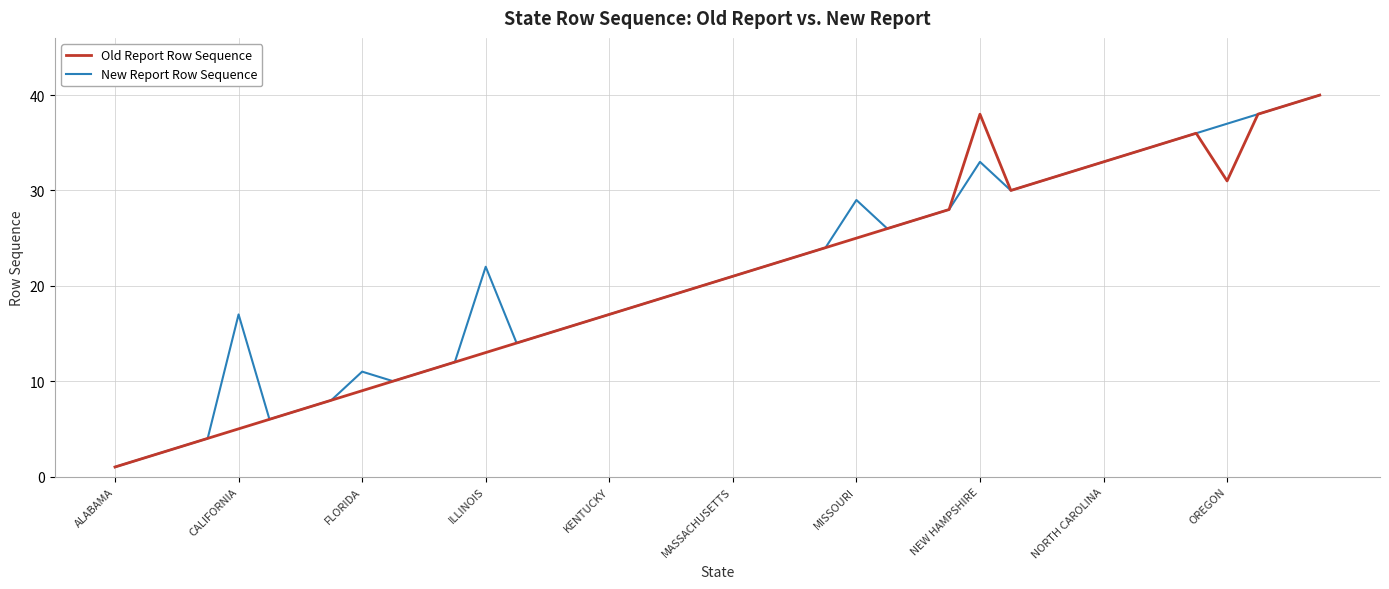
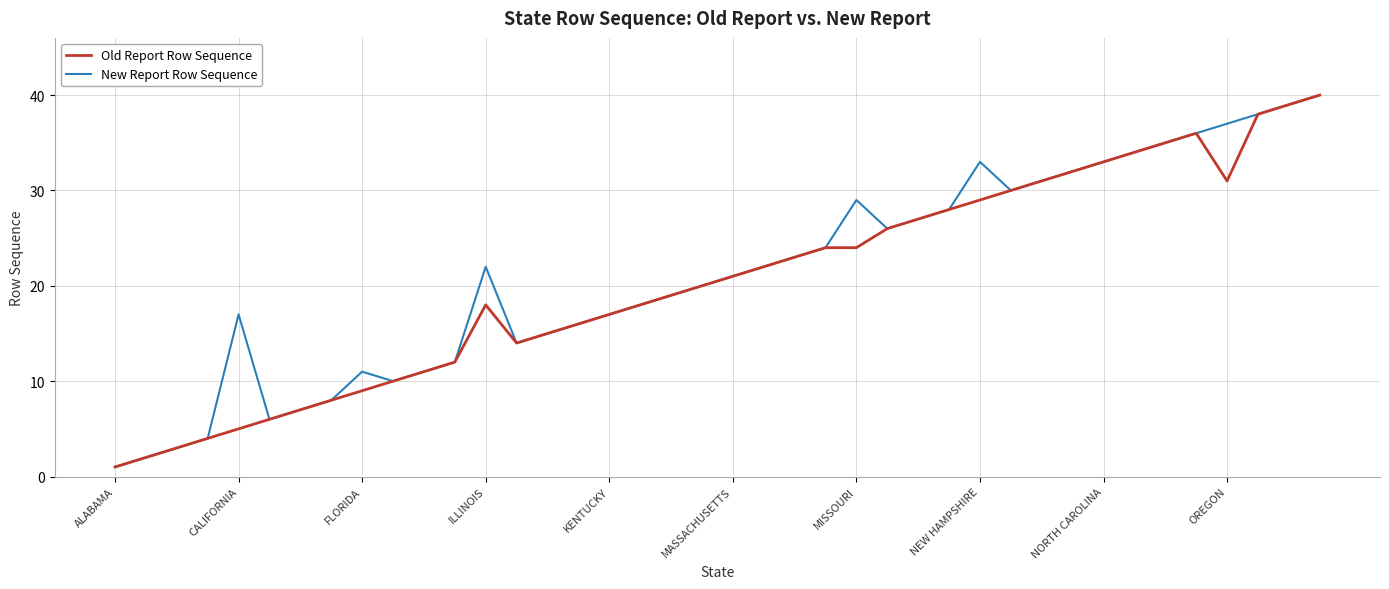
Old Report Row Sequence, ILLINOIS: 13 -> 18
Old Report Row Sequence, MISSOURI: 25 -> 24
Old Report Row Sequence, NEW HAMPSHIRE: 38 -> 29
